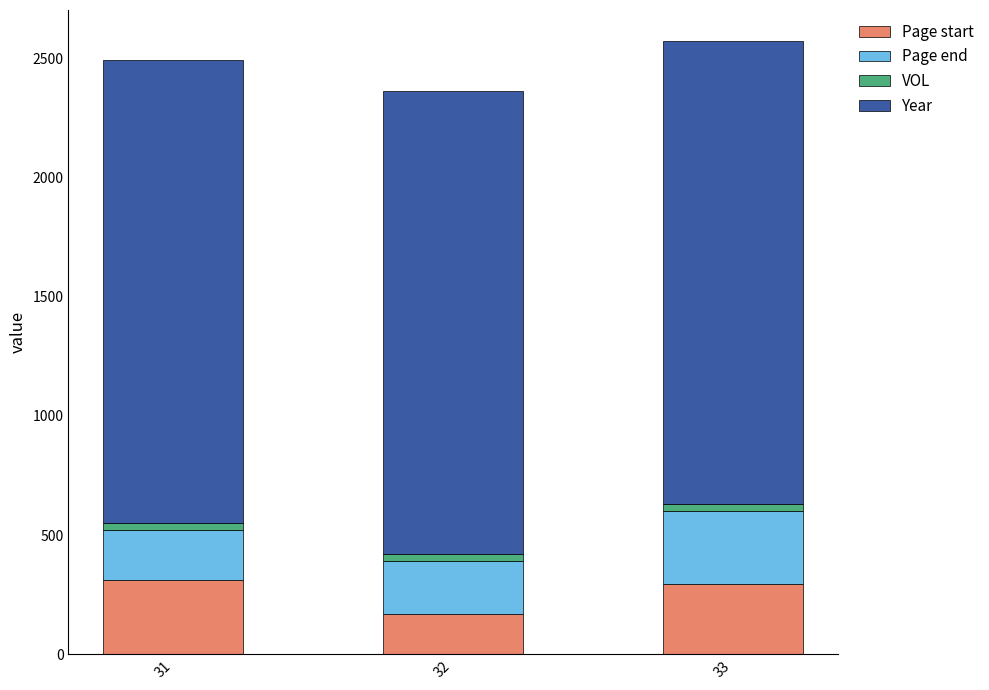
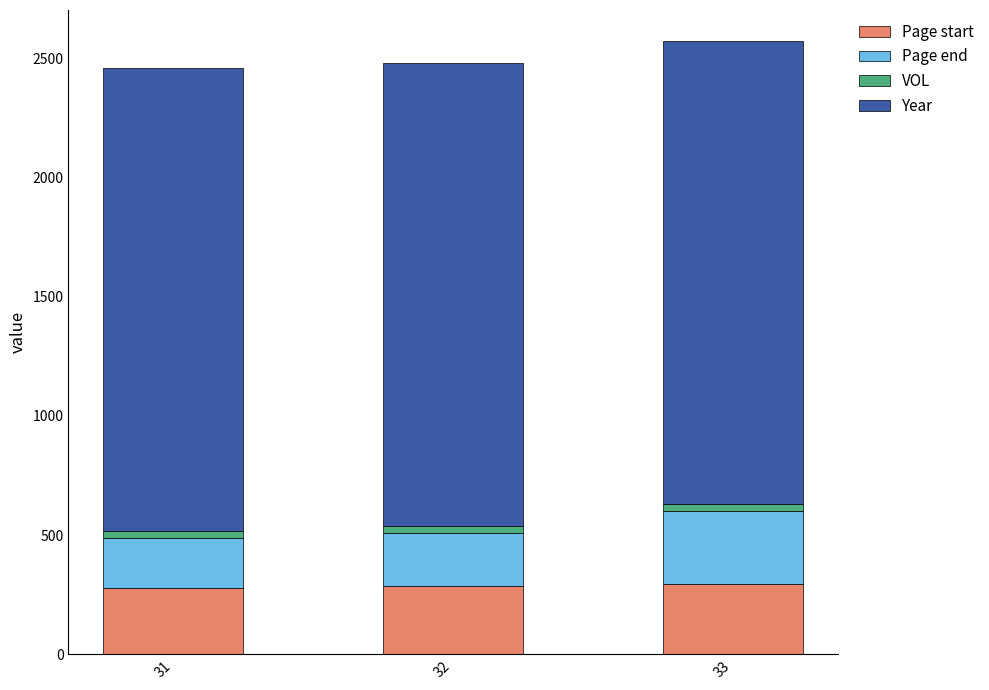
Page start, 31: 310 -> 280
Page start, 32: 170 -> 290
